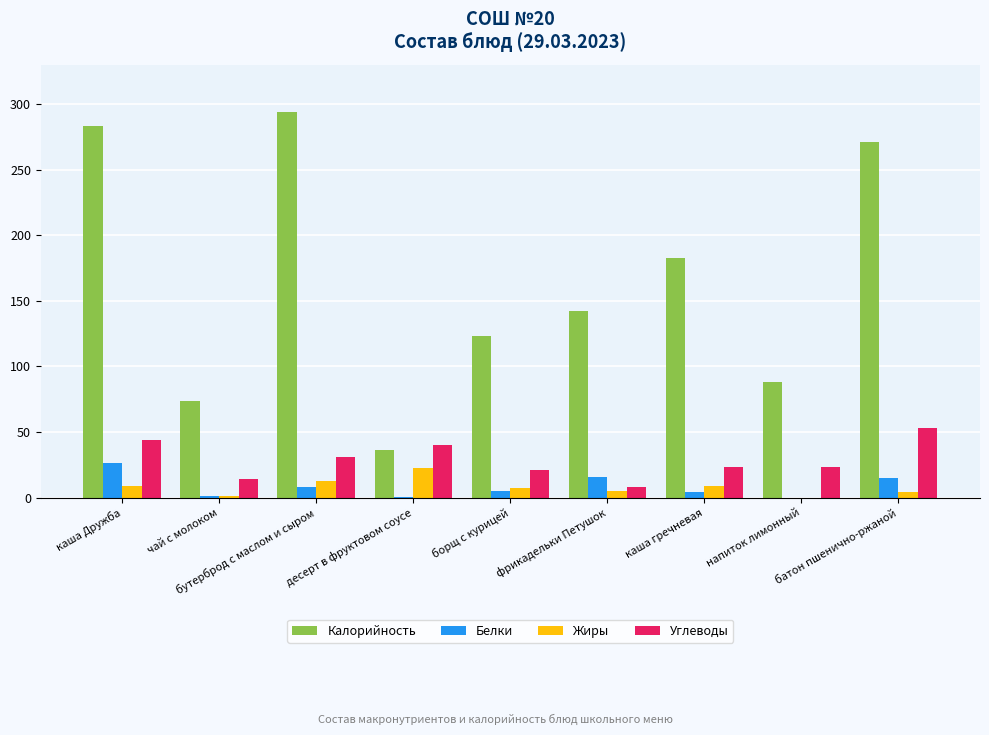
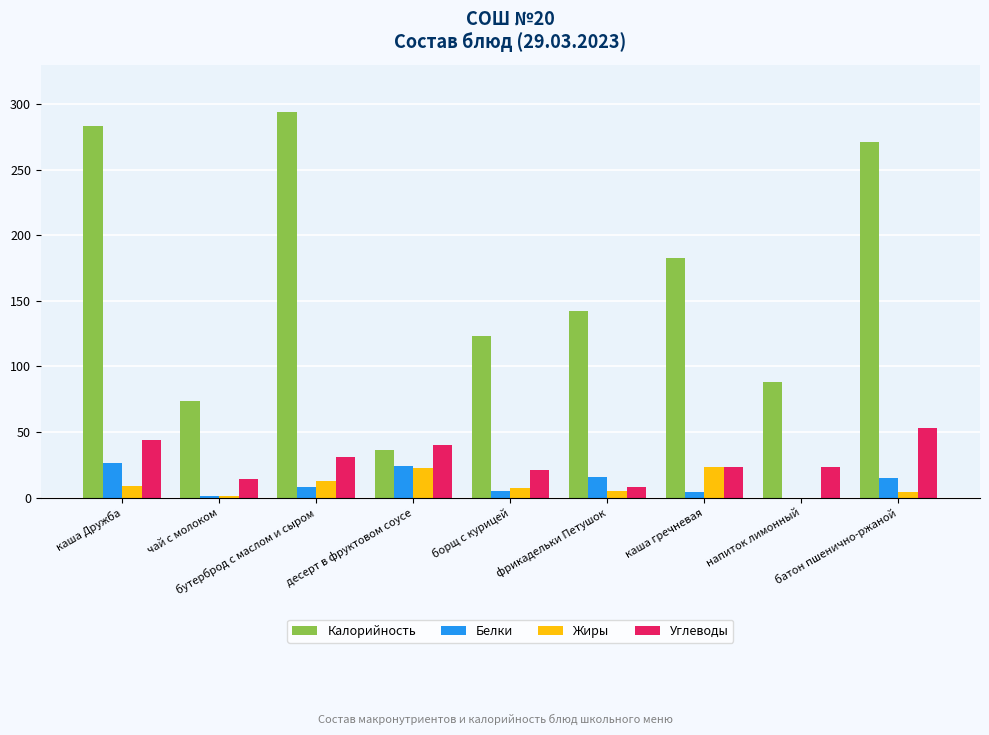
Белки, десерт в фруктовом соусе: 0 -> 24
Жиры, каша гречневая: 9 -> 23
